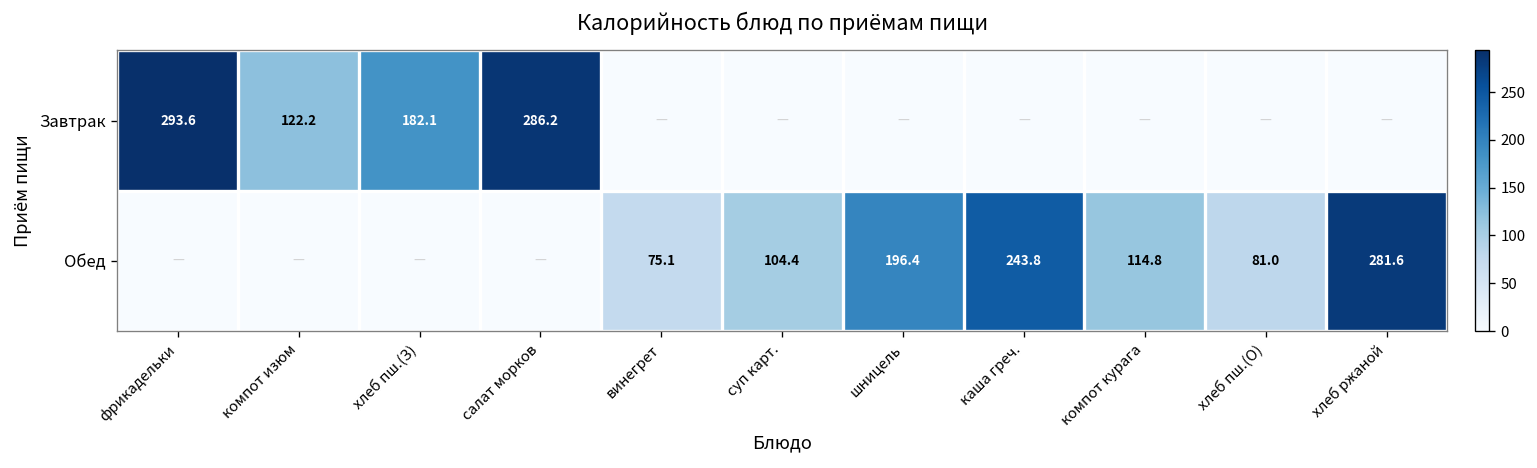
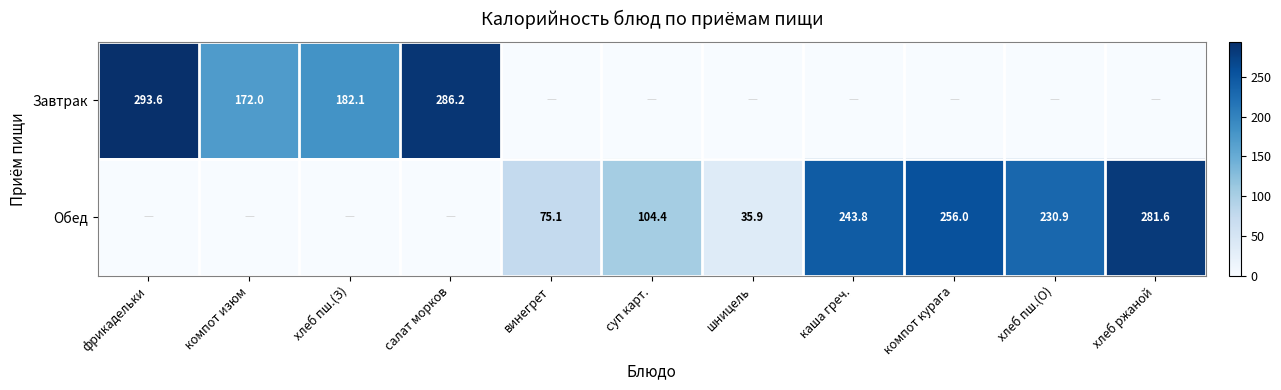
Завтрак, компот изюм: 122.2 -> 172.0
Обед, шницель: 196.4 -> 35.9
Обед, компот курага: 114.8 -> 256.0
Обед, хлеб пш.(О): 81.0 -> 230.9
